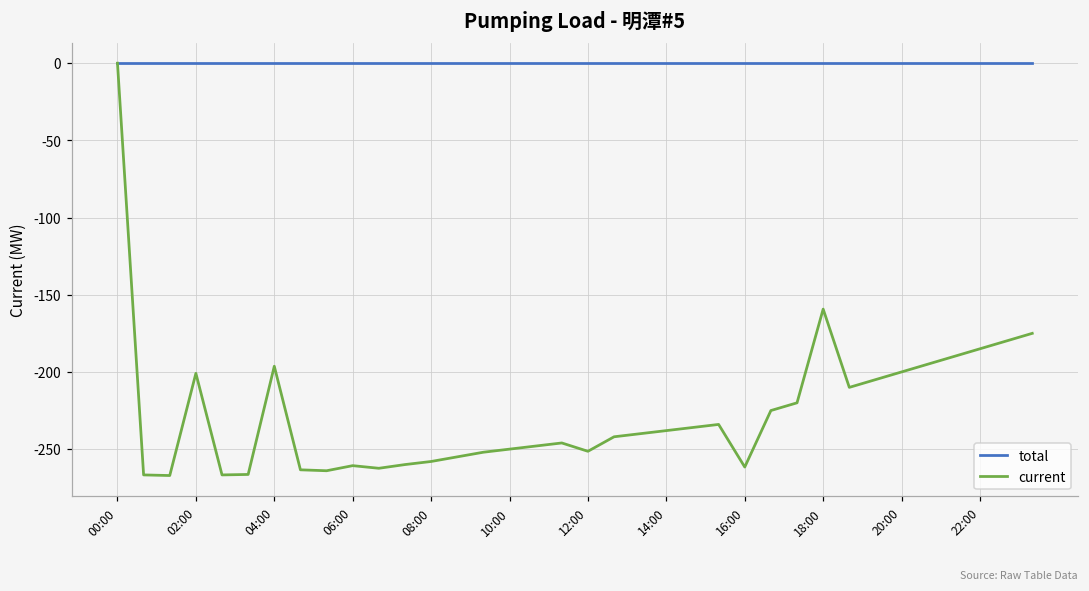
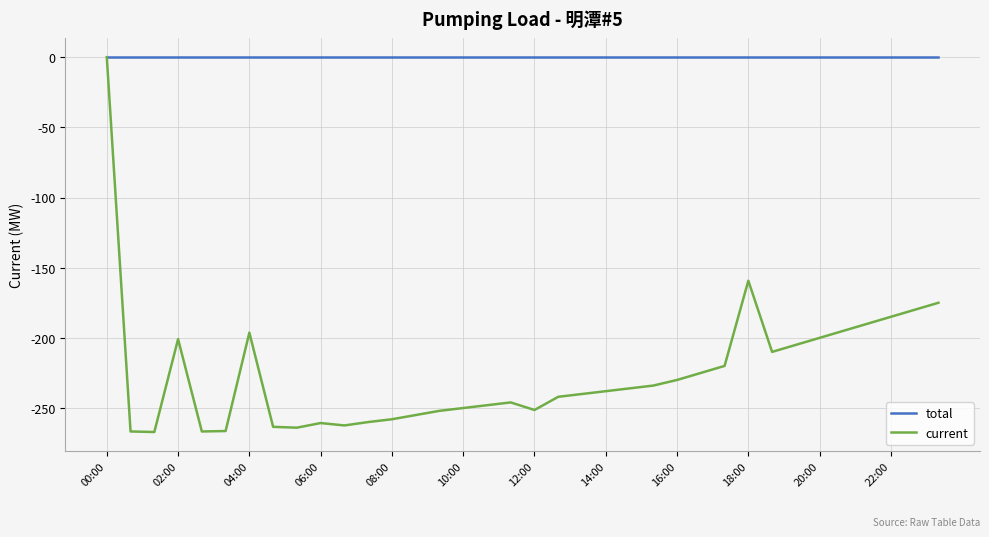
current, 16:00: -262 -> -230
